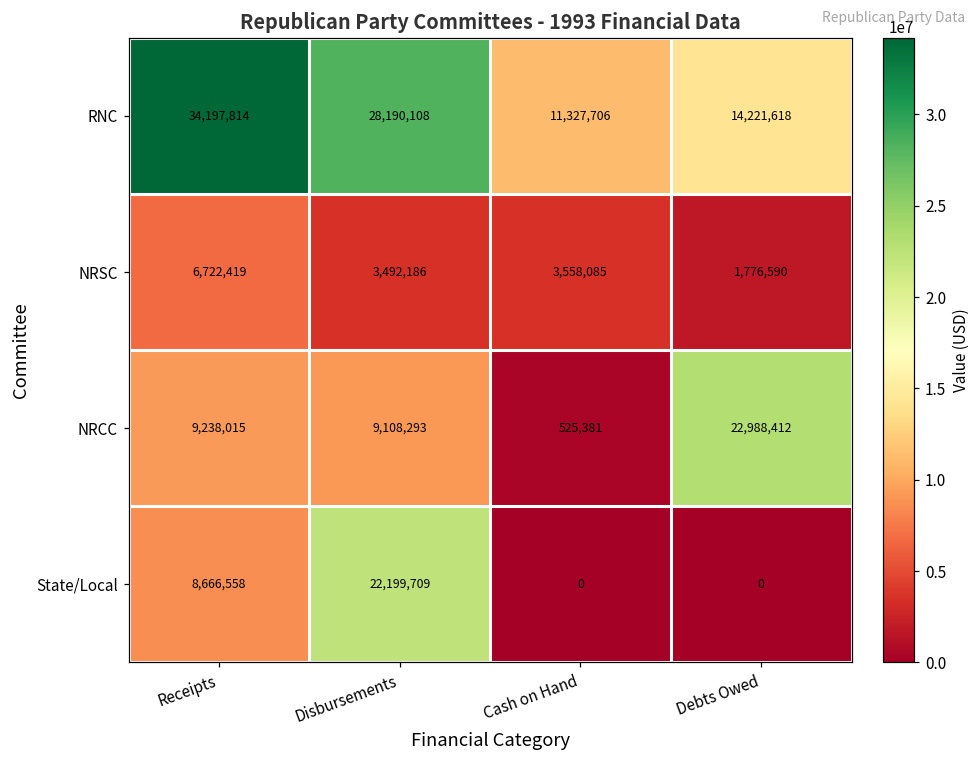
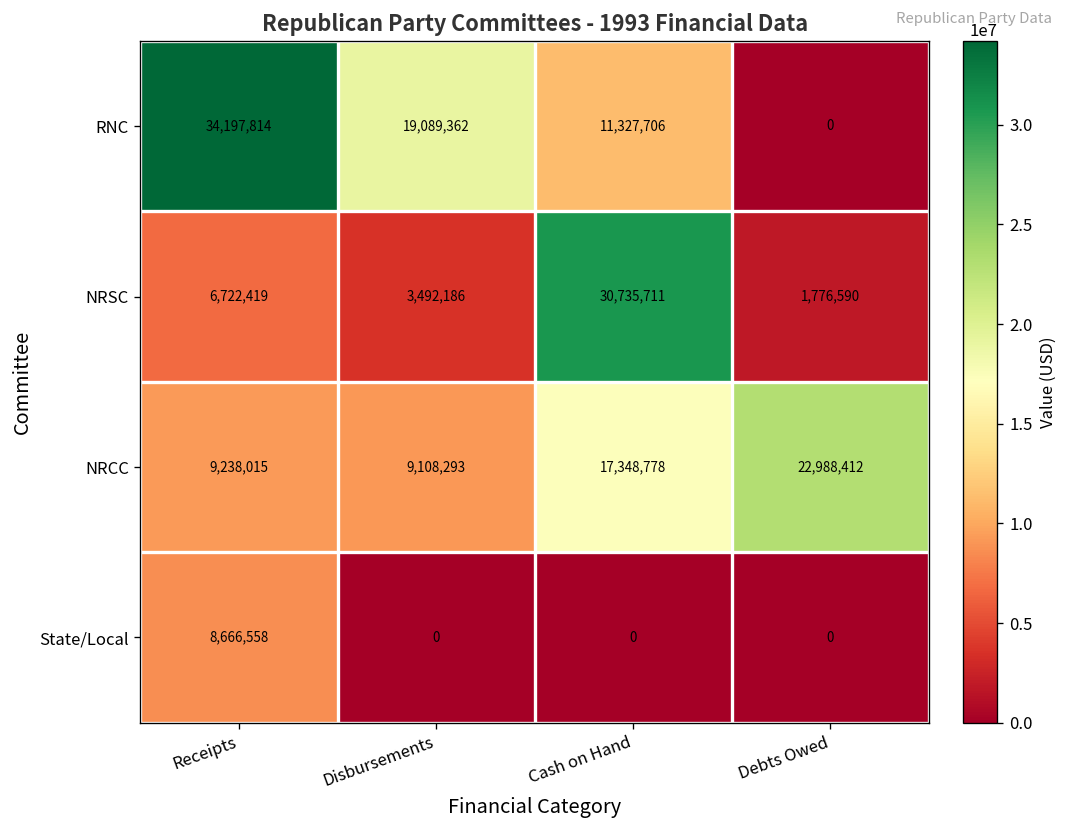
RNC, Disbursements: 28,190,108 -> 19,089,362
RNC, Debts Owed: 14,221,618 -> 0
NRSC, Cash on Hand: 3,558,085 -> 30,735,711
NRCC, Cash on Hand: 525,381 -> 17,348,778
State/Local, Disbursements: 22,199,709 -> 0
